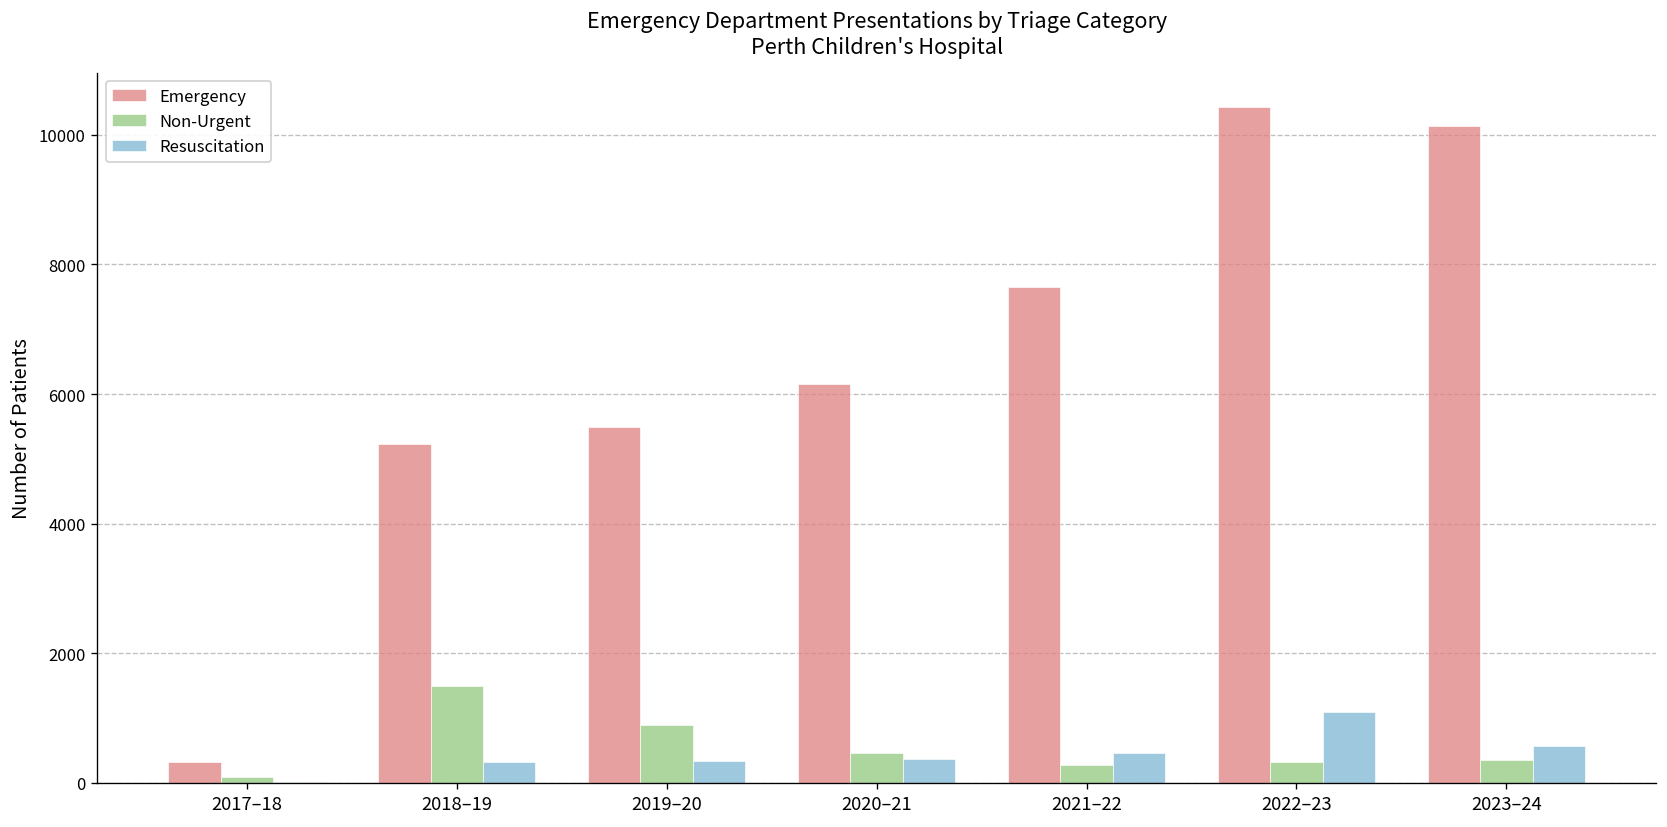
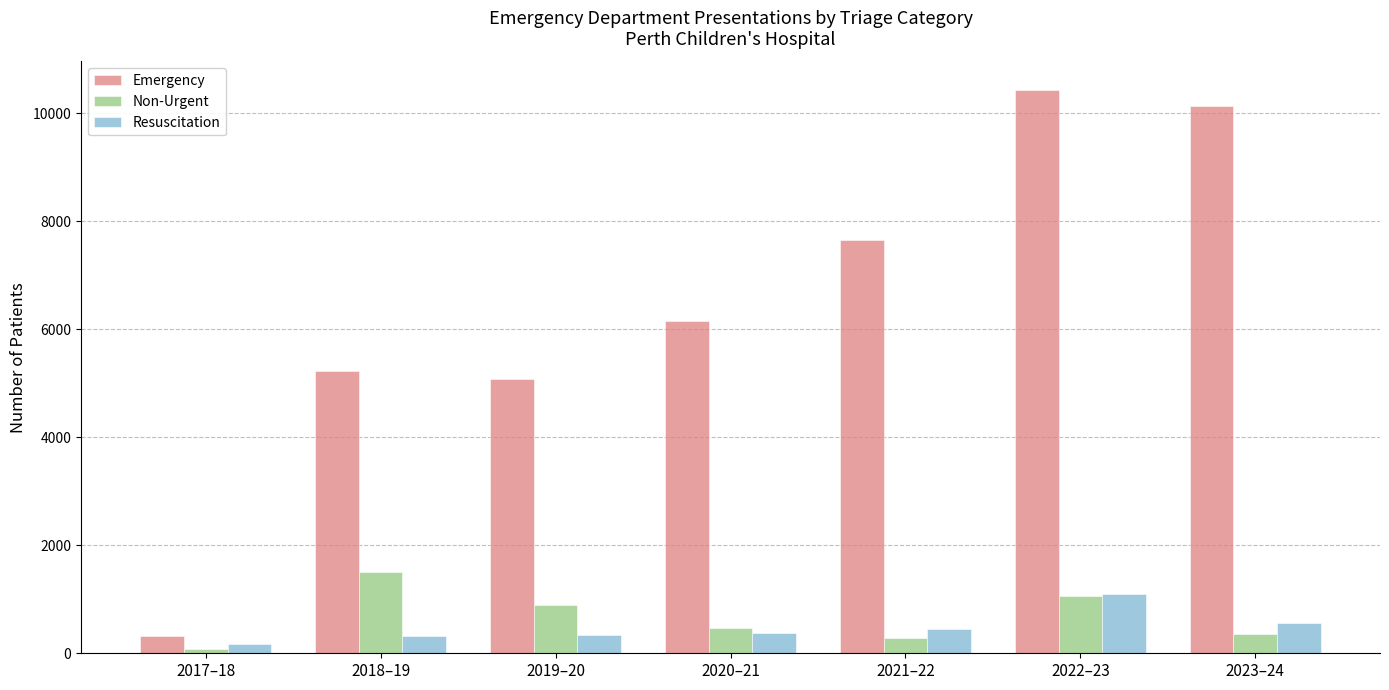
Resuscitation, 2017–18: 0 -> 200
Emergency, 2019–20: 5500 -> 5100
Non-Urgent, 2022–23: 300 -> 1100
